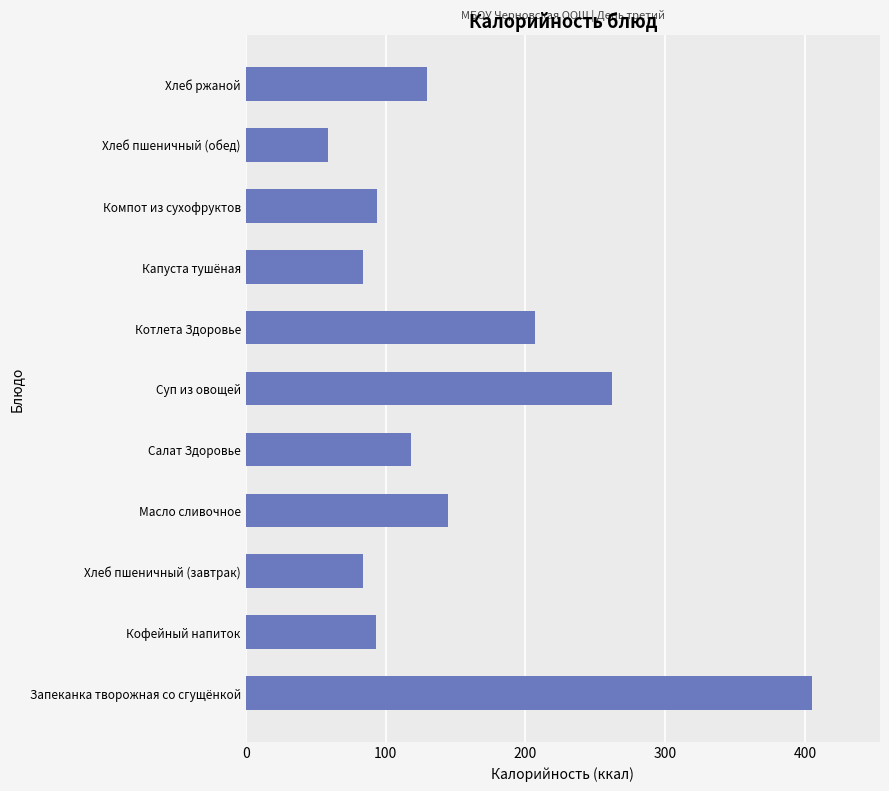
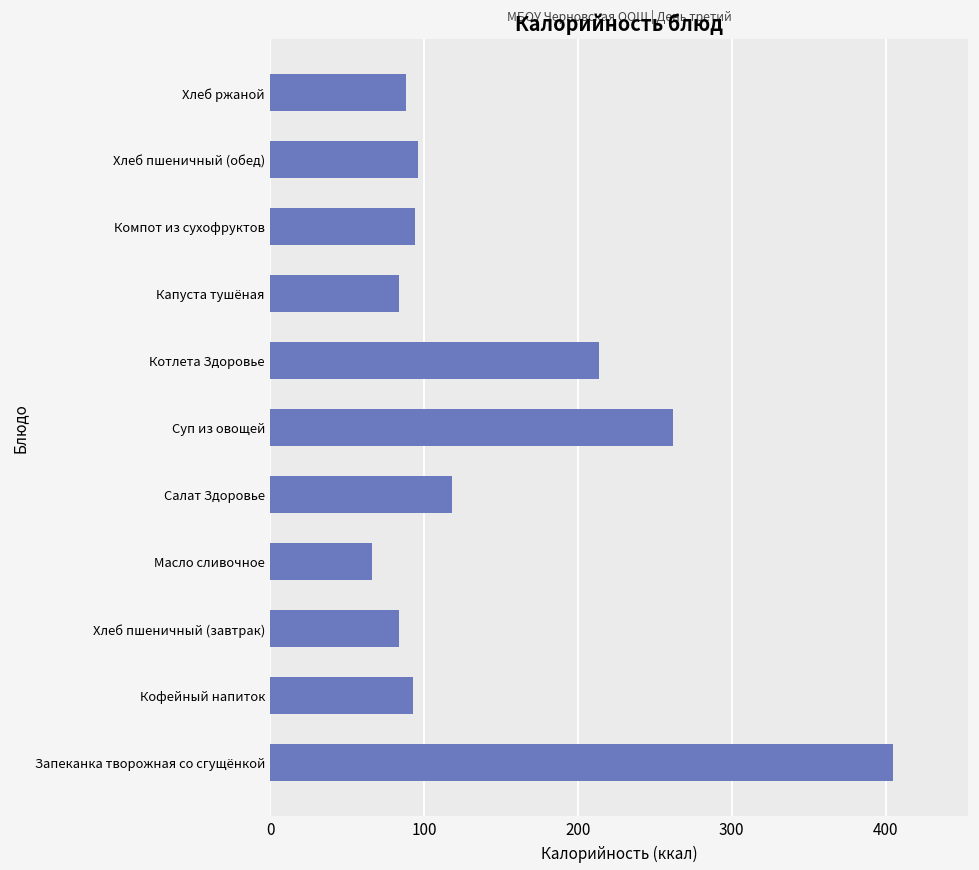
Хлеб ржаной: 130 -> 88
Хлеб пшеничный (обед): 59 -> 96
Котлета Здоровье: 207 -> 214
Масло сливочное: 145 -> 66
